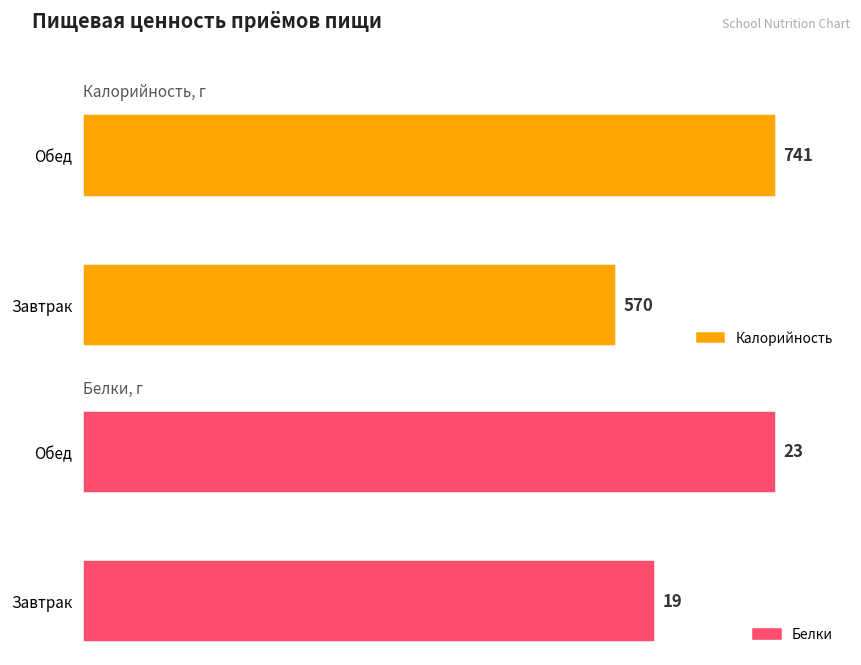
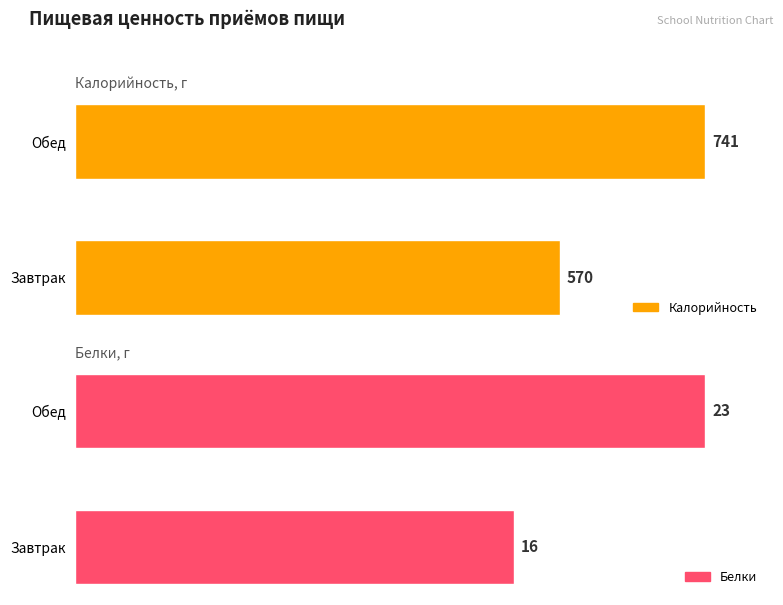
Белки, г, Завтрак: 19 -> 16
